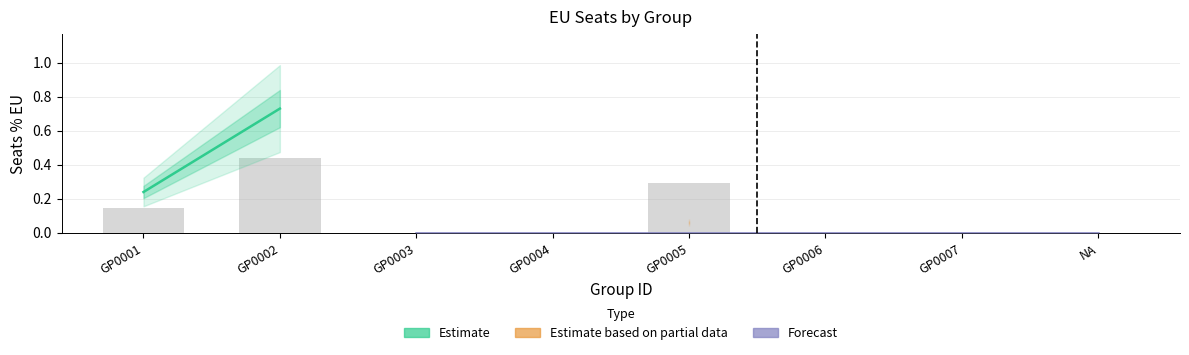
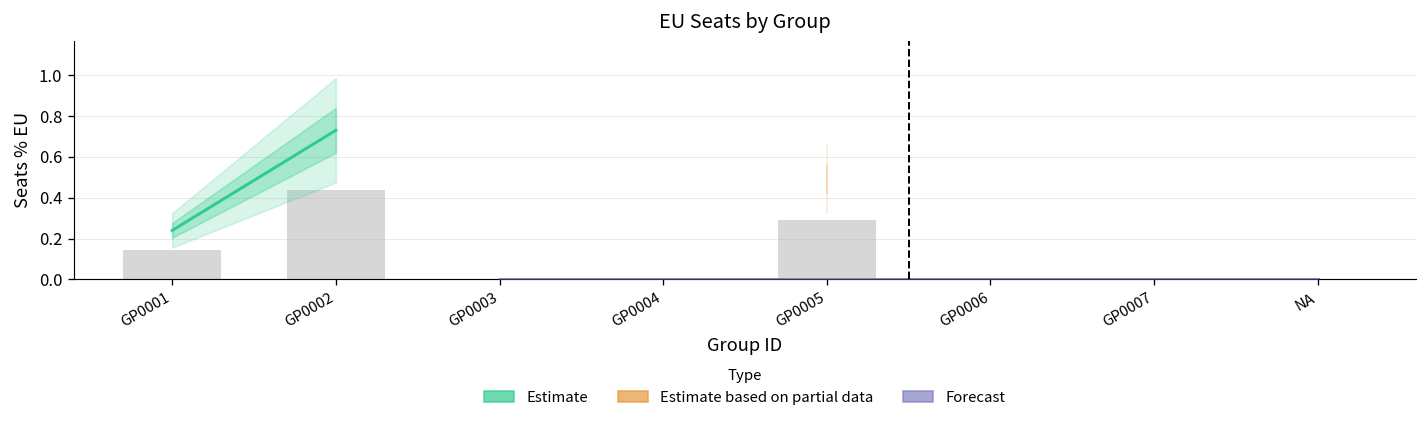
Estimate based on partial data, GP0005: 0.06 -> 0.49
